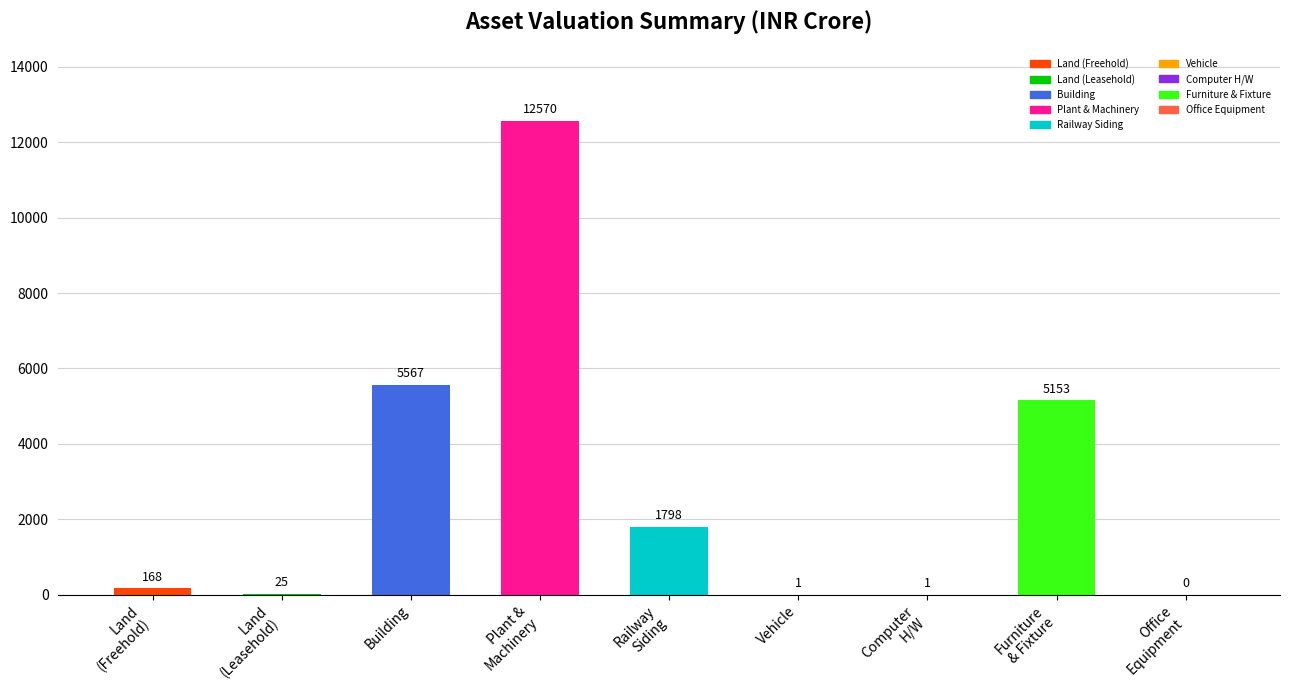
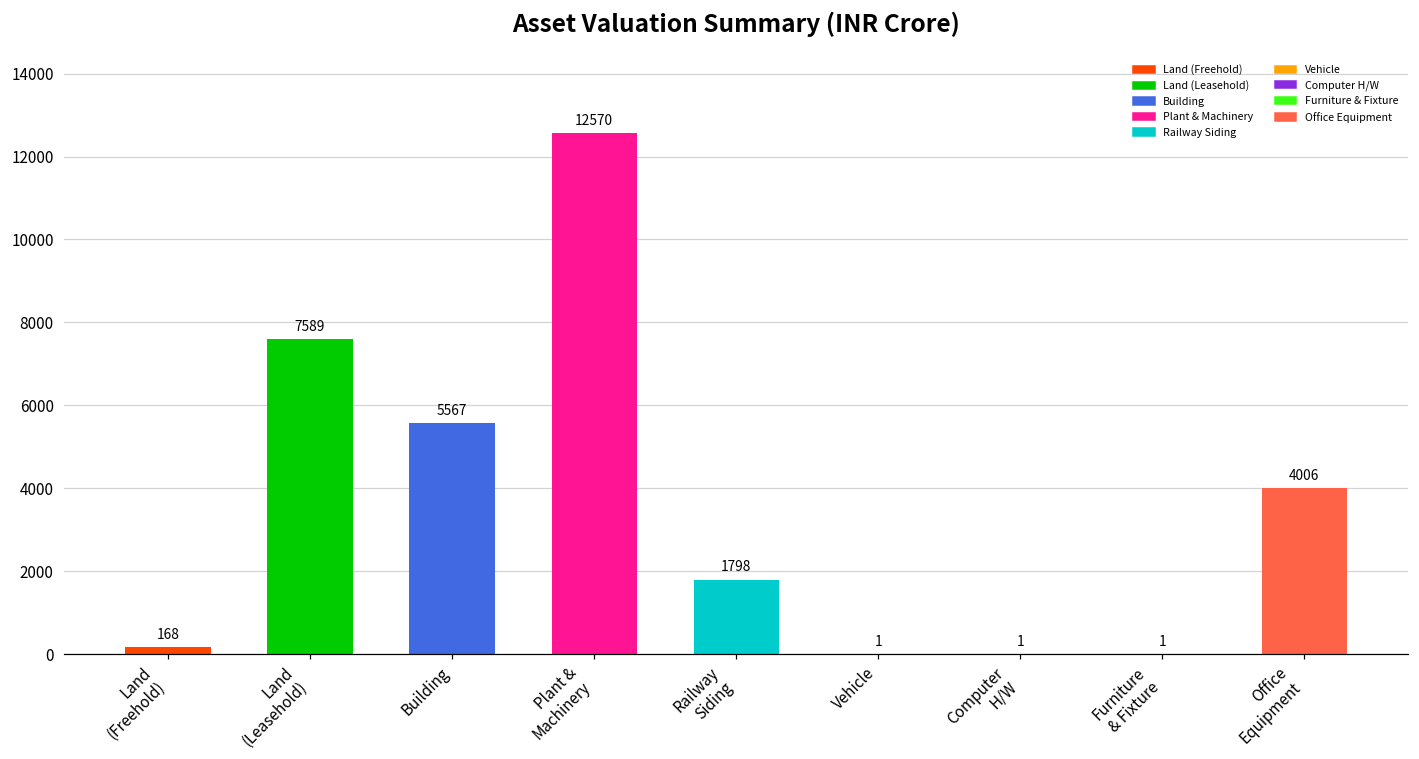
Land (Leasehold): 25 -> 7589
Furniture & Fixture: 5153 -> 1
Office Equipment: 0 -> 4006
